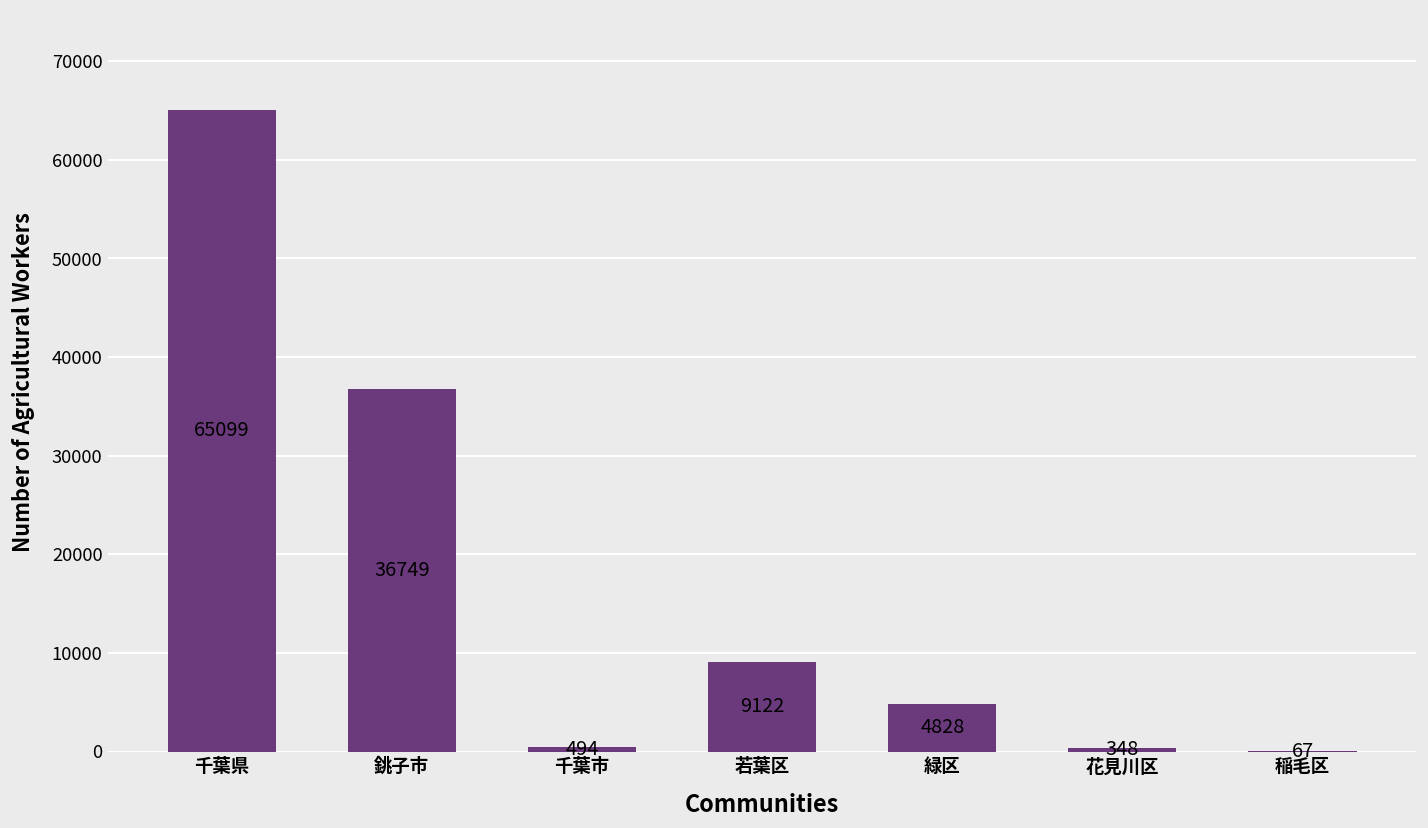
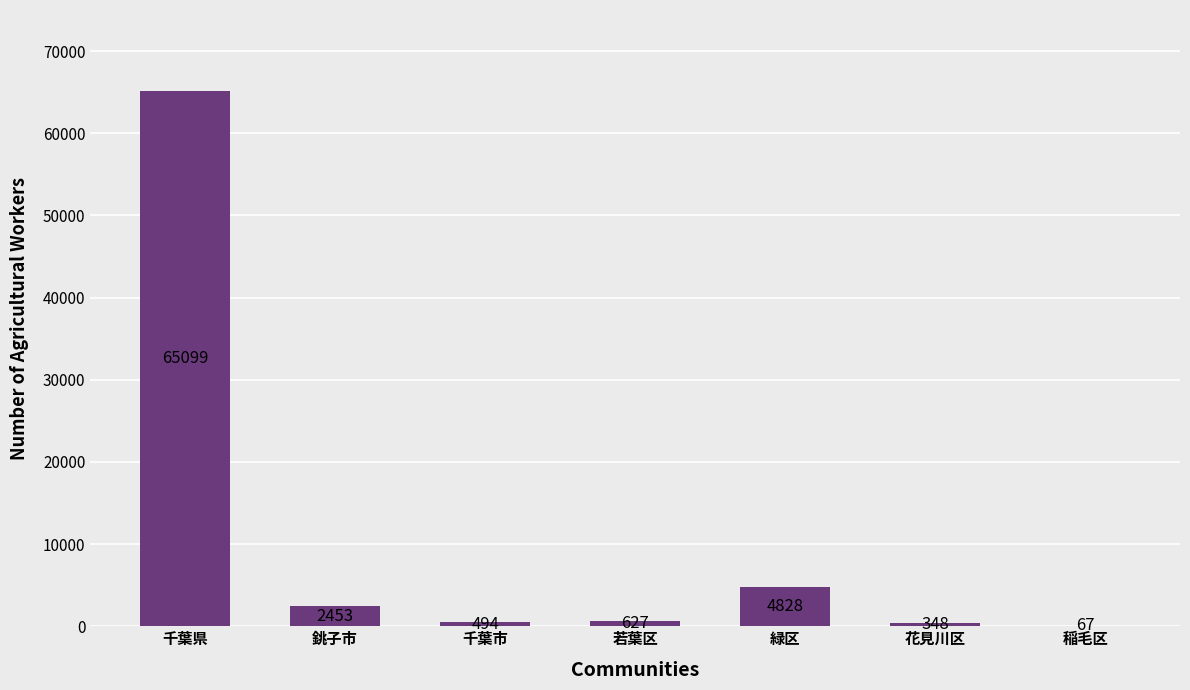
銚子市: 36749 -> 2453
若葉区: 9122 -> 627
